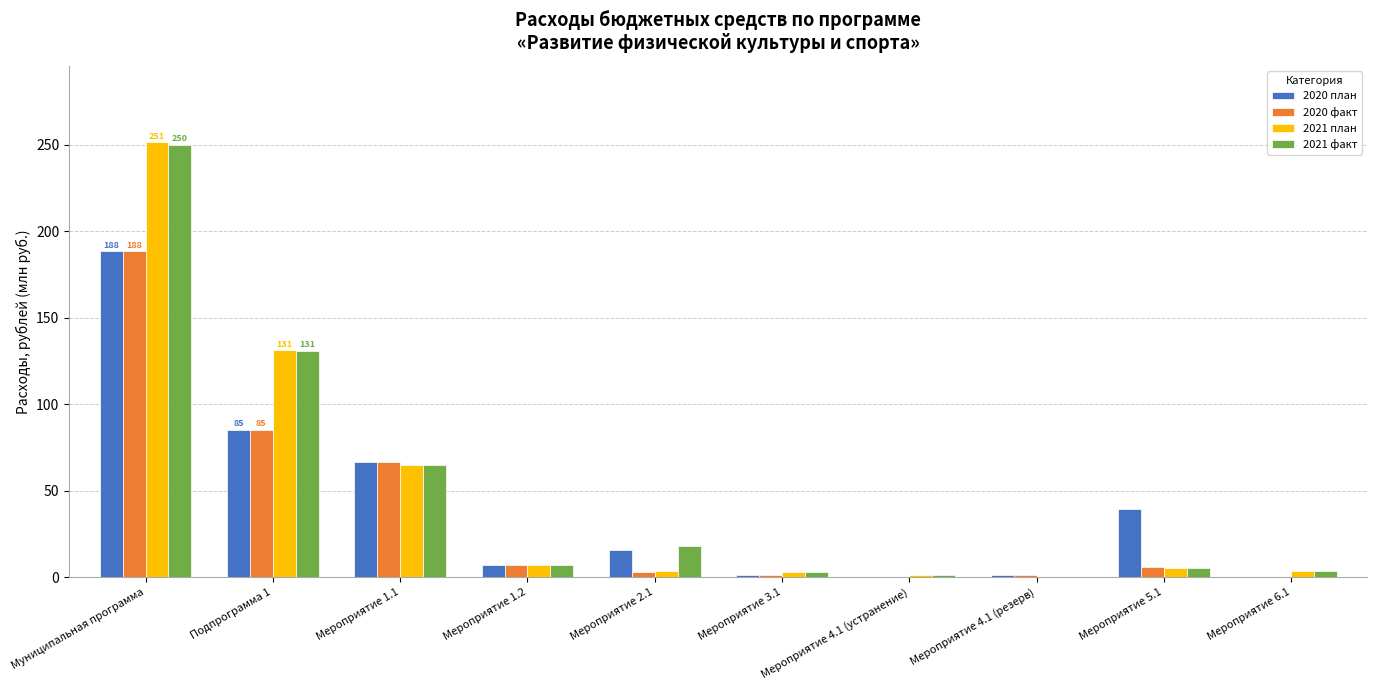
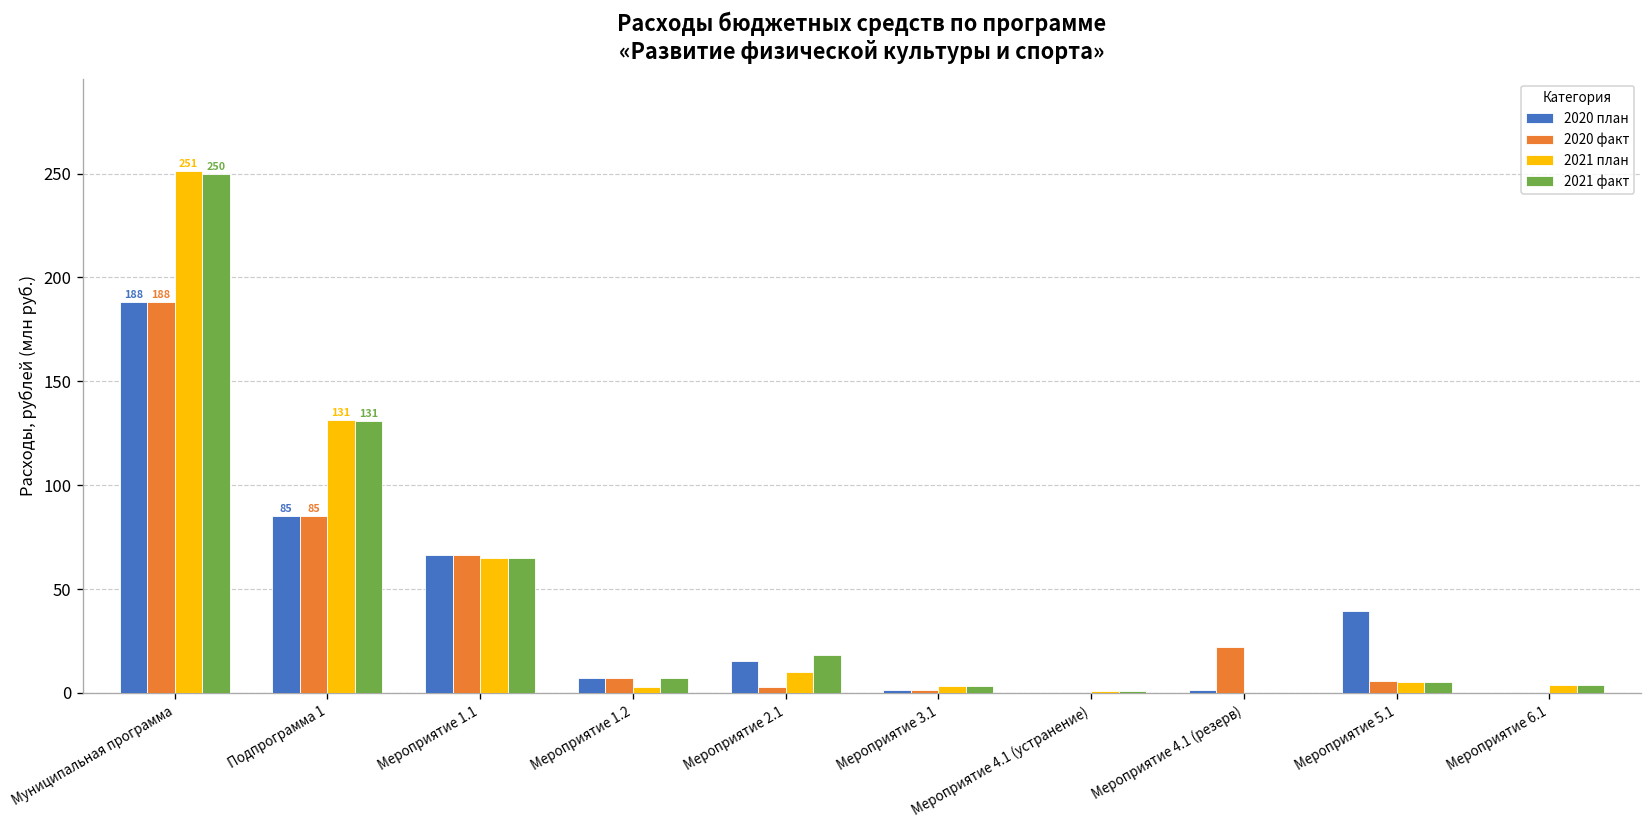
2021 план, Мероприятие 1.2: 7 -> 3
2021 план, Мероприятие 2.1: 4 -> 10
2020 факт, Мероприятие 4.1 (резерв): 1 -> 22
